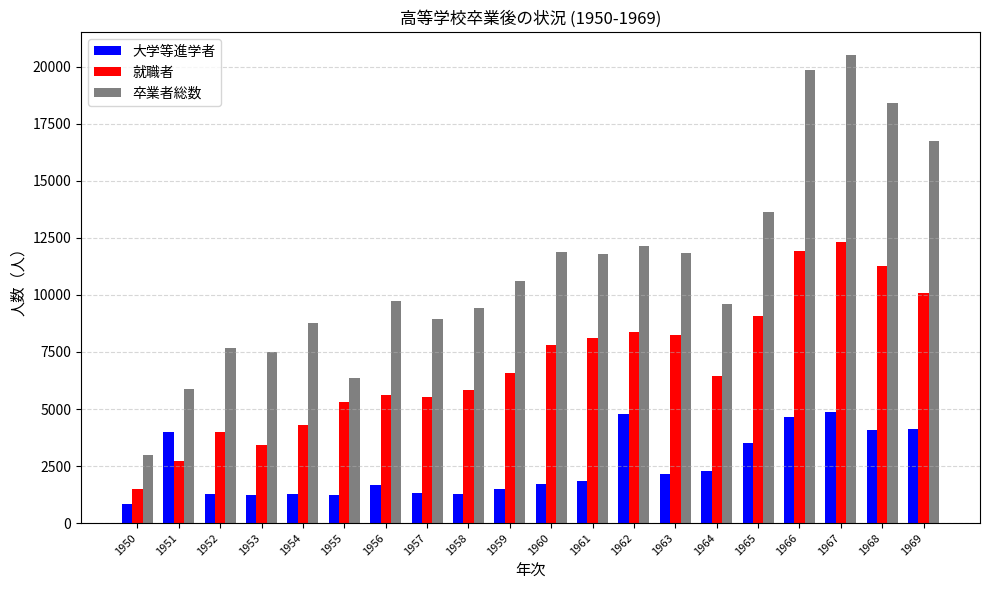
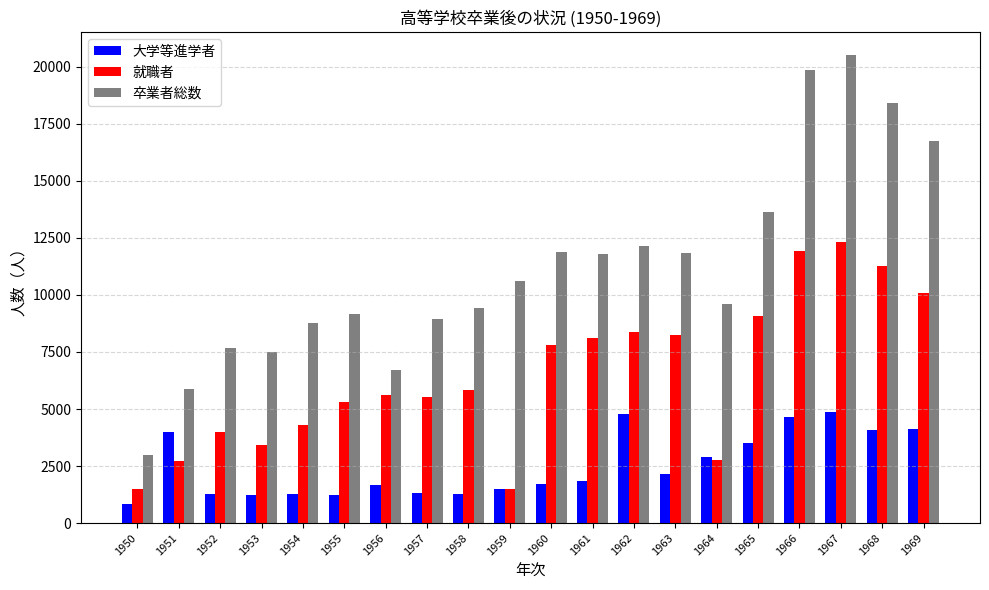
卒業者総数, 1955: 6400 -> 9200
卒業者総数, 1956: 9700 -> 6700
就職者, 1959: 6600 -> 1500
大学等進学者, 1964: 2300 -> 2900
就職者, 1964: 6500 -> 2800
